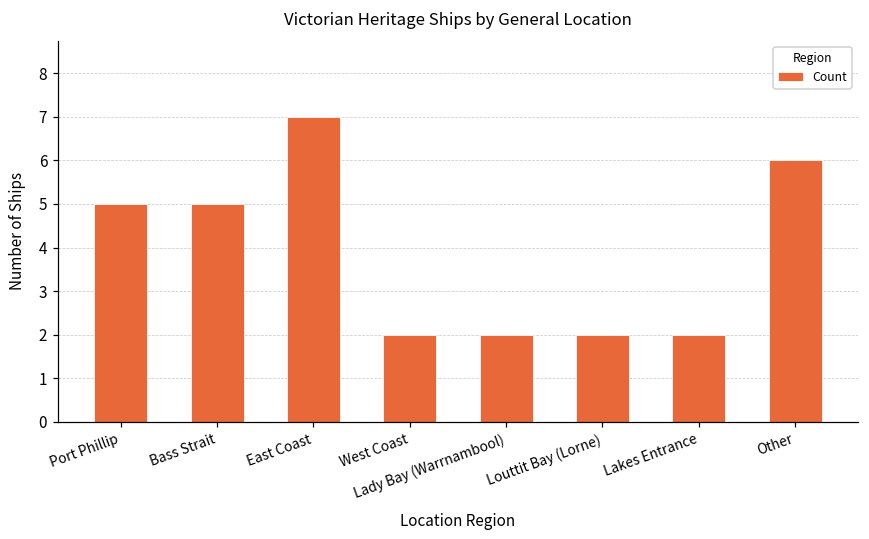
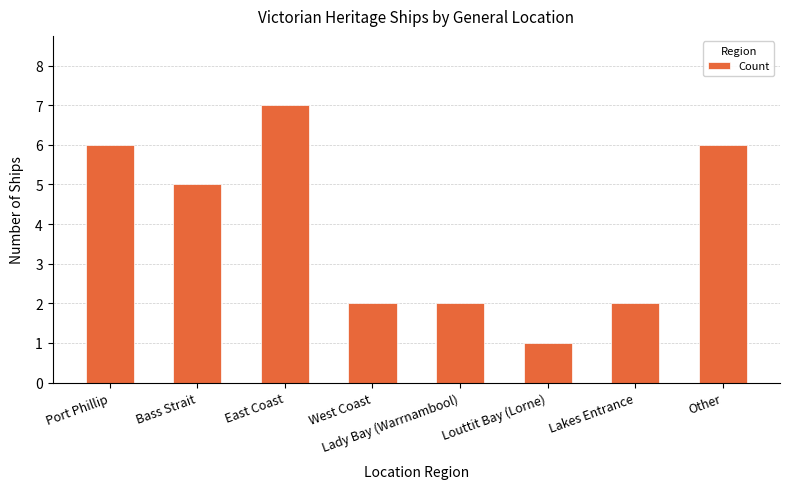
Port Phillip: 5 -> 6
Louttit Bay (Lorne): 2 -> 1
